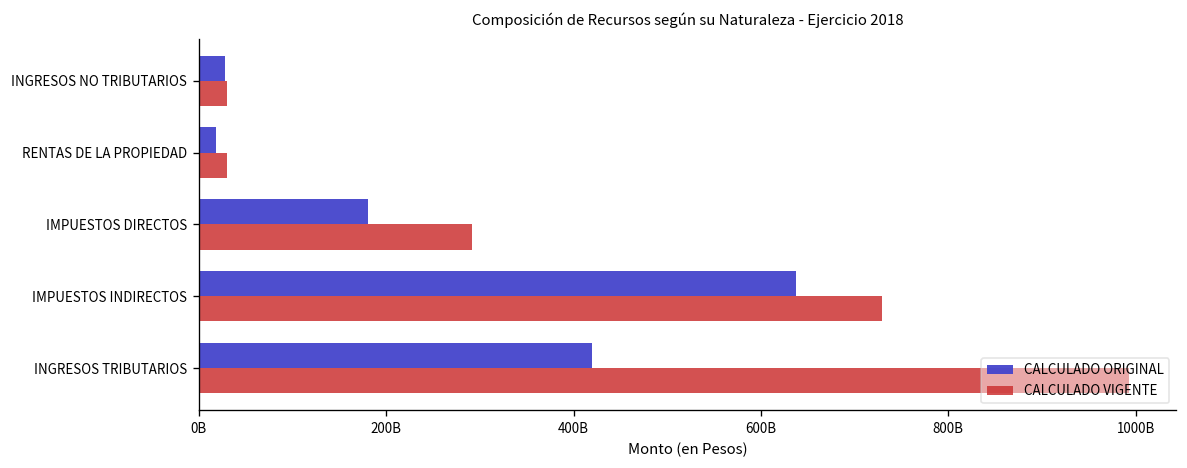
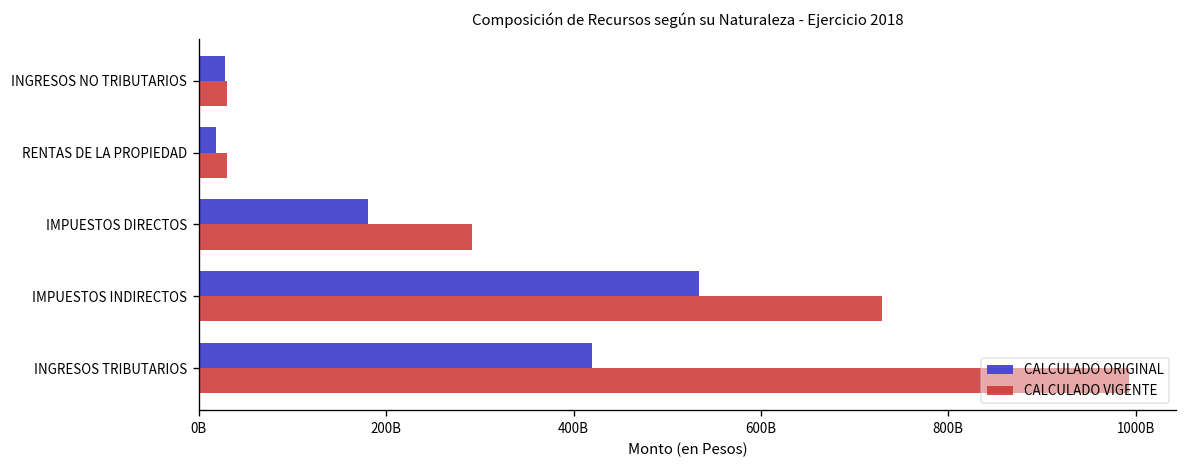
CALCULADO ORIGINAL, IMPUESTOS INDIRECTOS: 640000000000 -> 530000000000
